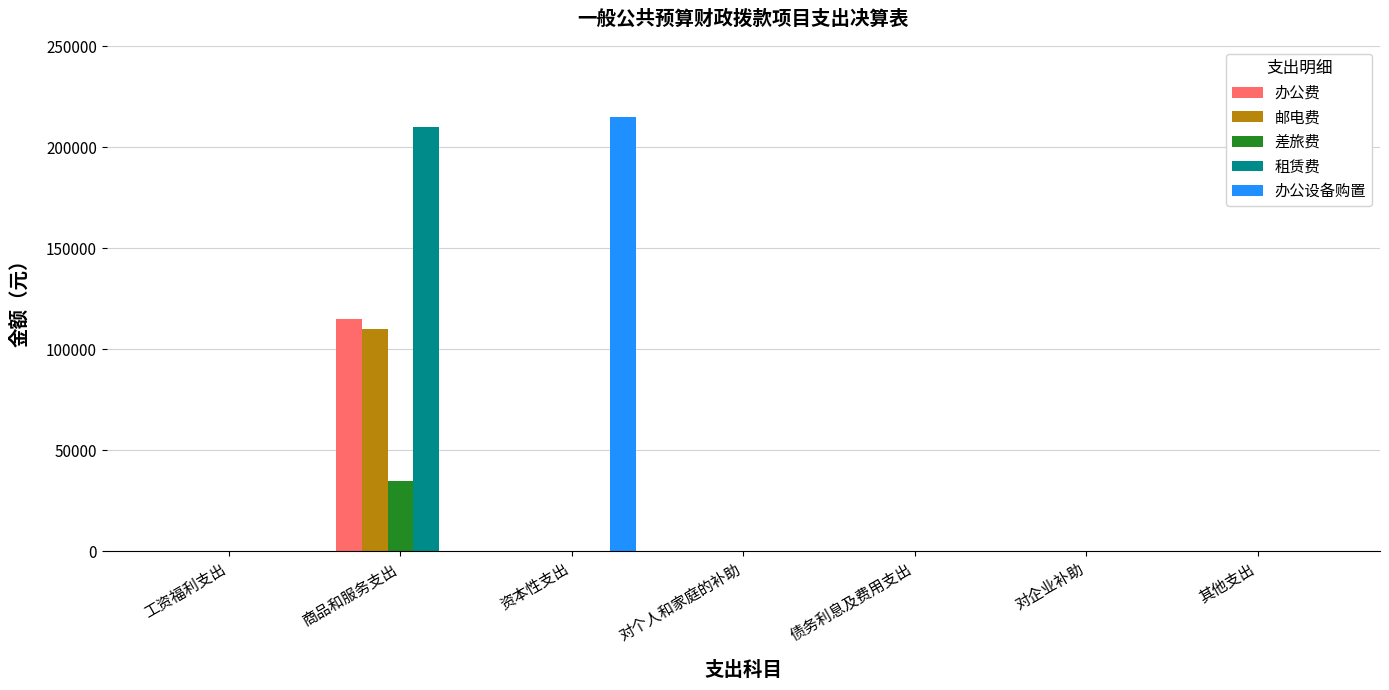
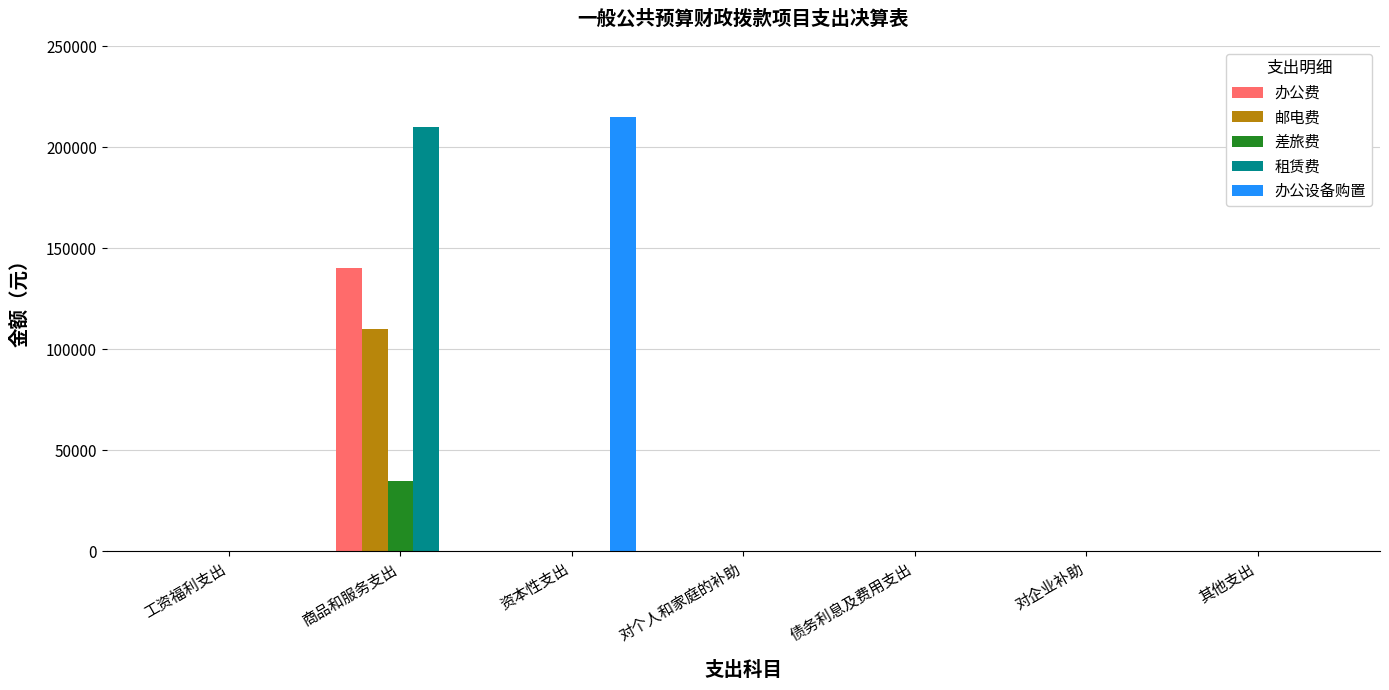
办公费, 商品和服务支出: 115000 -> 140000
